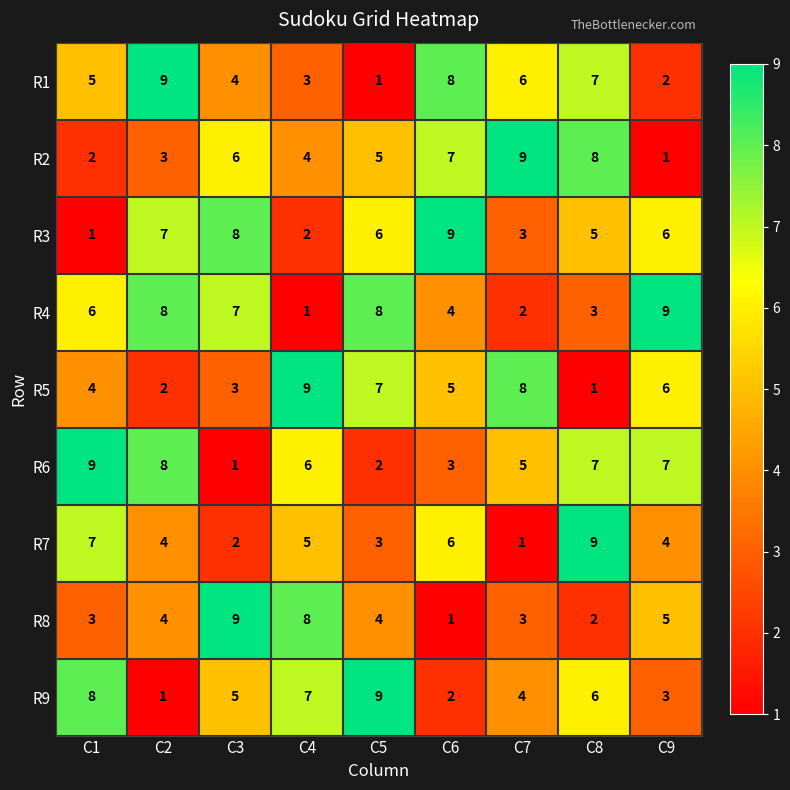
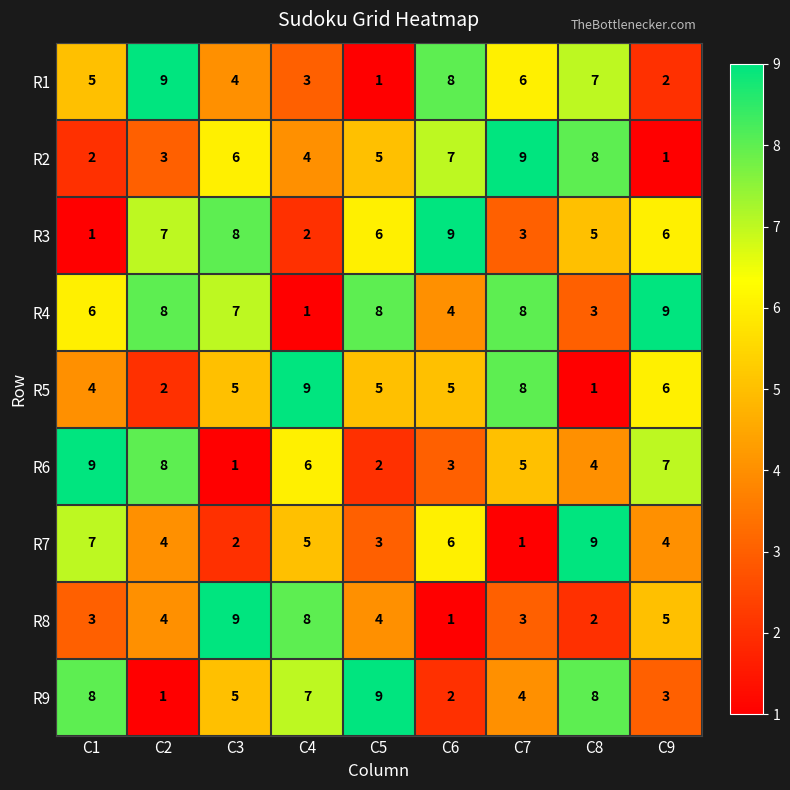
R4, C7: 2 -> 8
R5, C3: 3 -> 5
R5, C5: 7 -> 5
R6, C8: 7 -> 4
R9, C8: 6 -> 8
